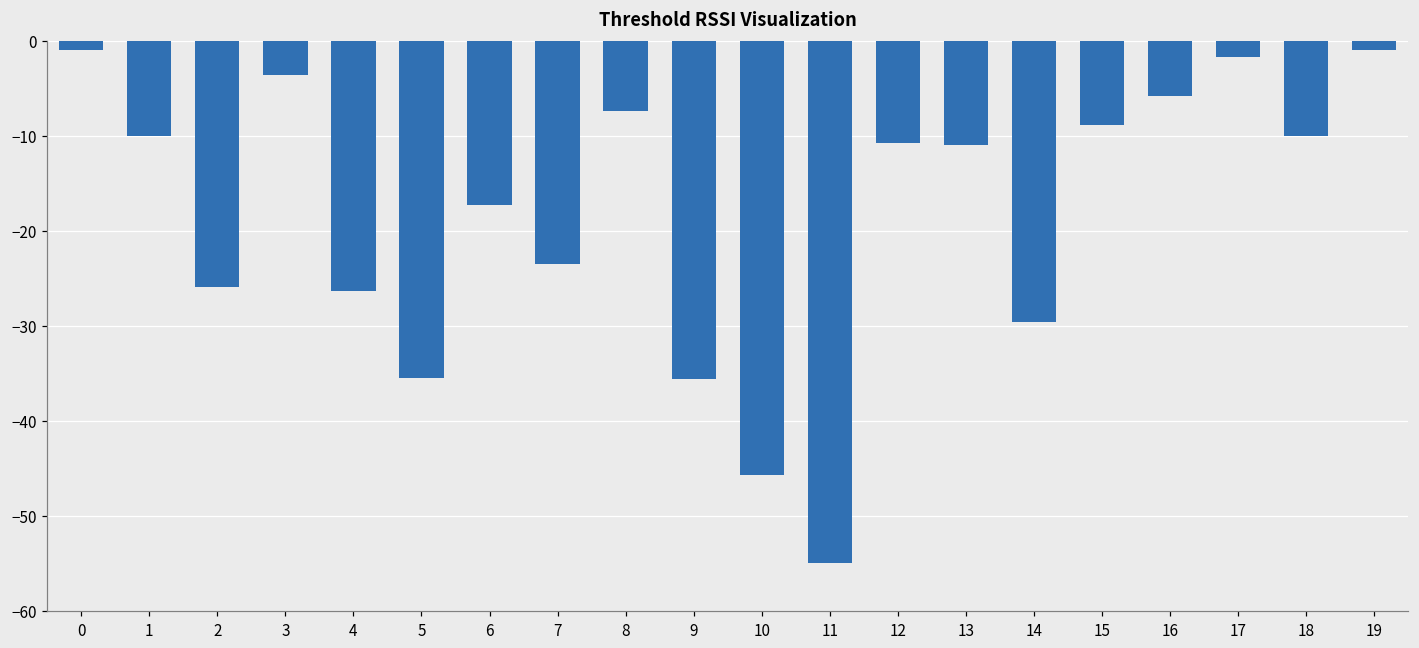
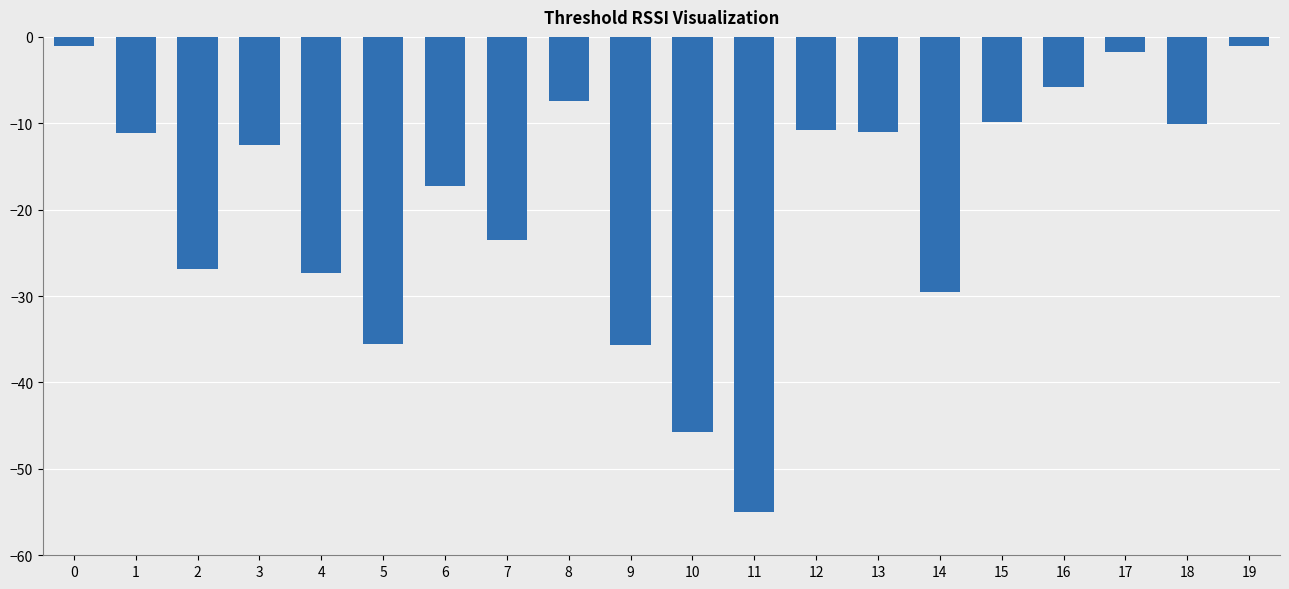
1: -10 -> -11
2: -26 -> -27
3: -4 -> -13
4: -26 -> -27
15: -9 -> -10
